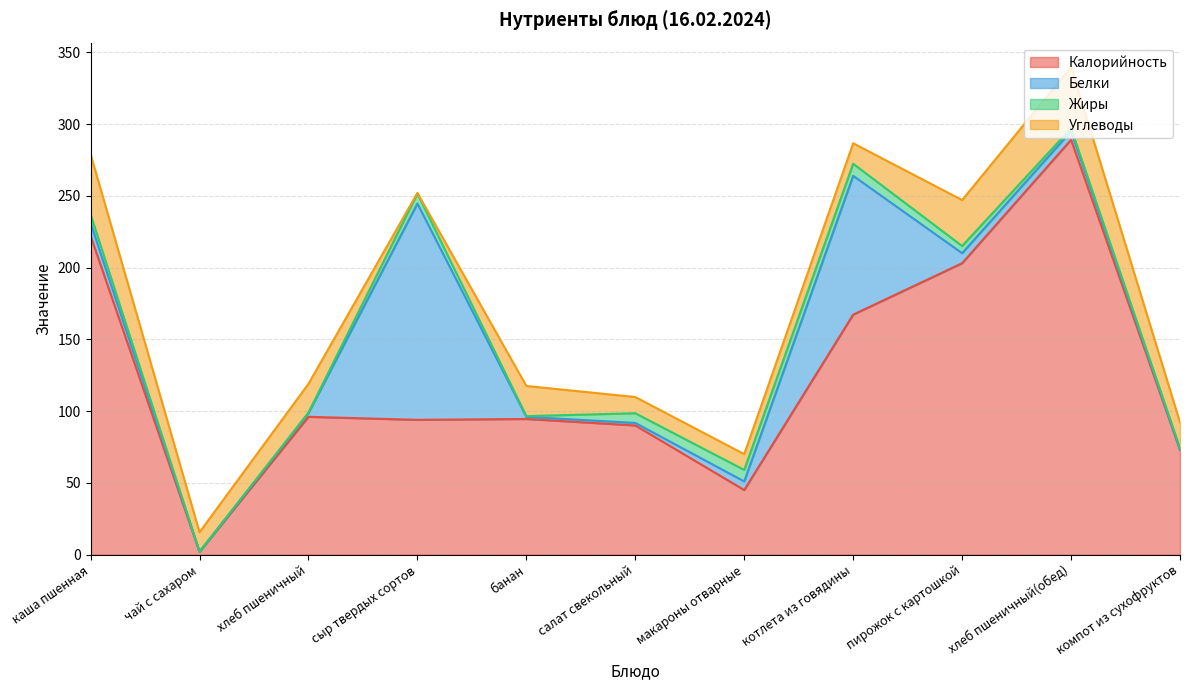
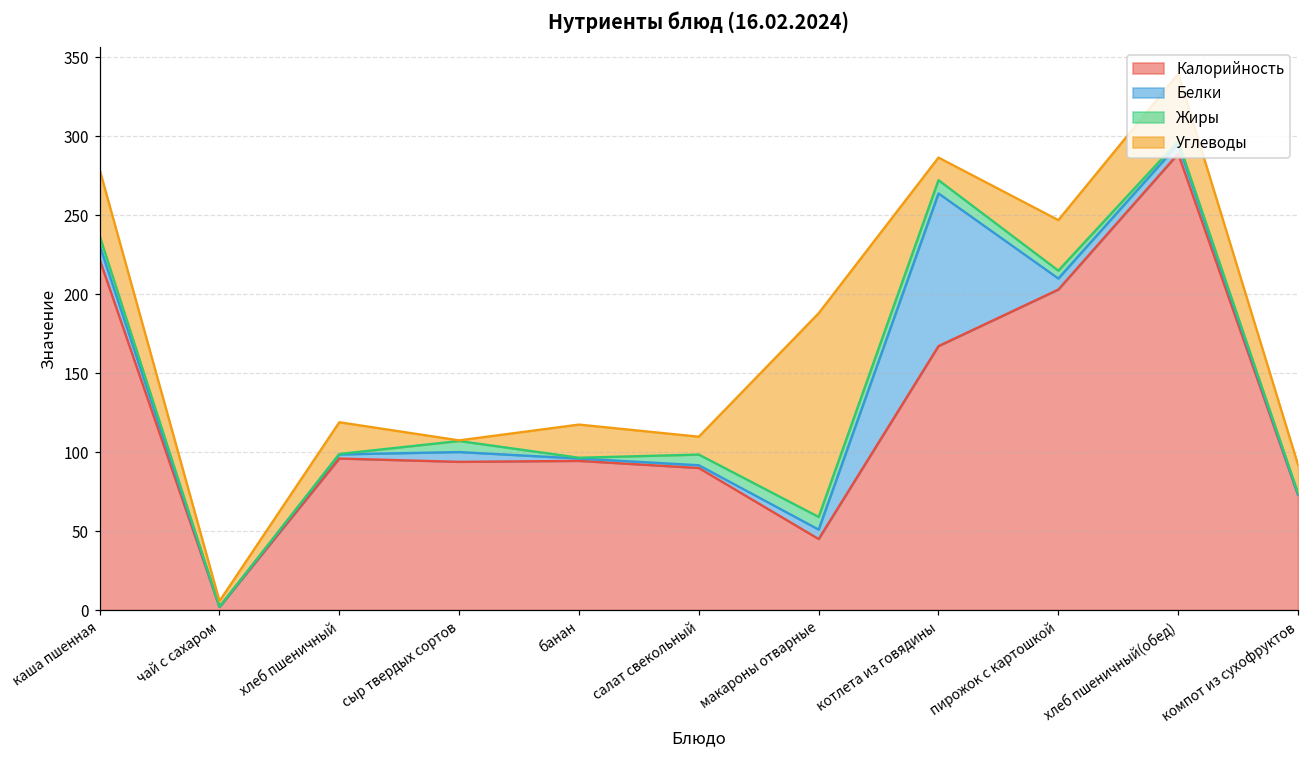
Углеводы, чай с сахаром: 14 -> 4
Белки, сыр твердых сортов: 151 -> 6
Углеводы, макароны отварные: 11 -> 129
